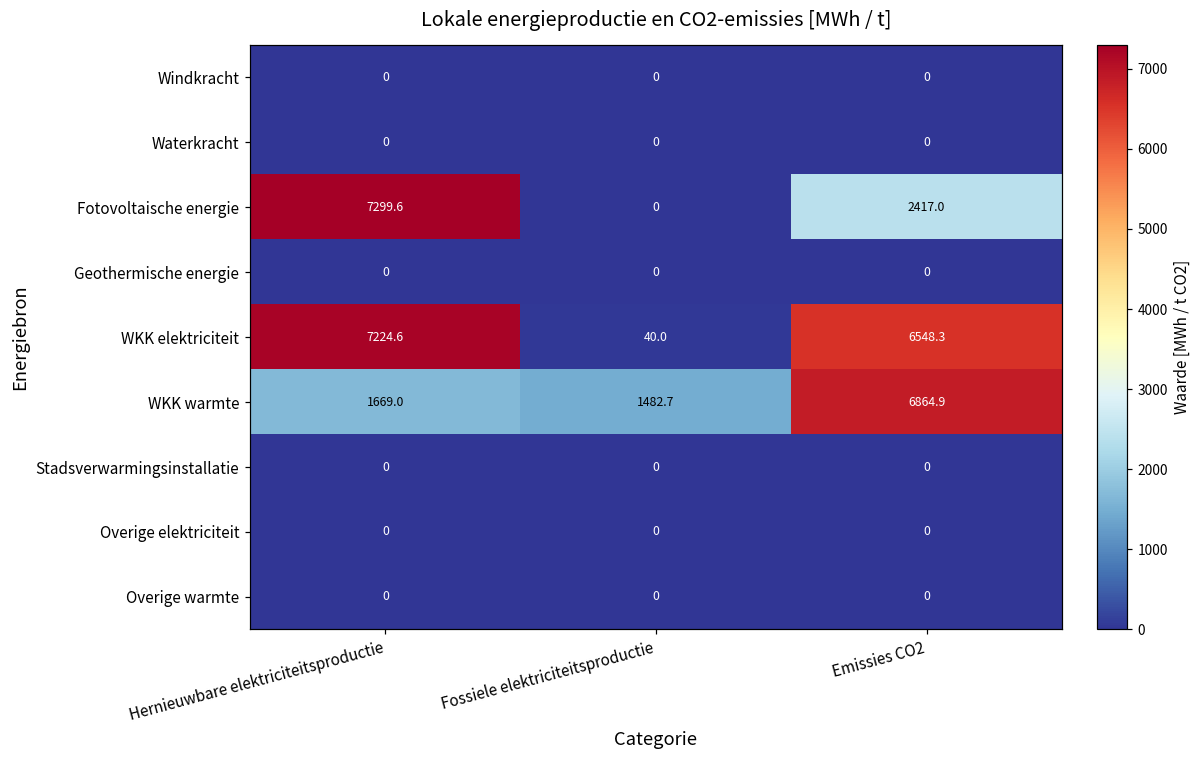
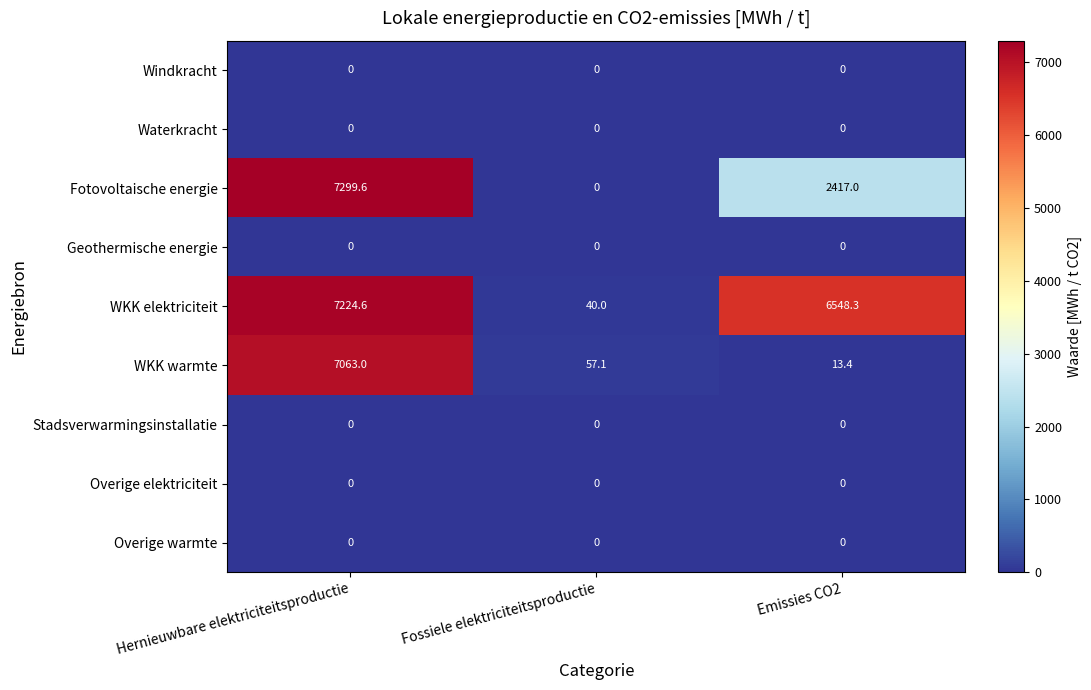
WKK warmte, Hernieuwbare elektriciteitsproductie: 1669.0 -> 7063.0
WKK warmte, Fossiele elektriciteitsproductie: 1482.7 -> 57.1
WKK warmte, Emissies CO2: 6864.9 -> 13.4
